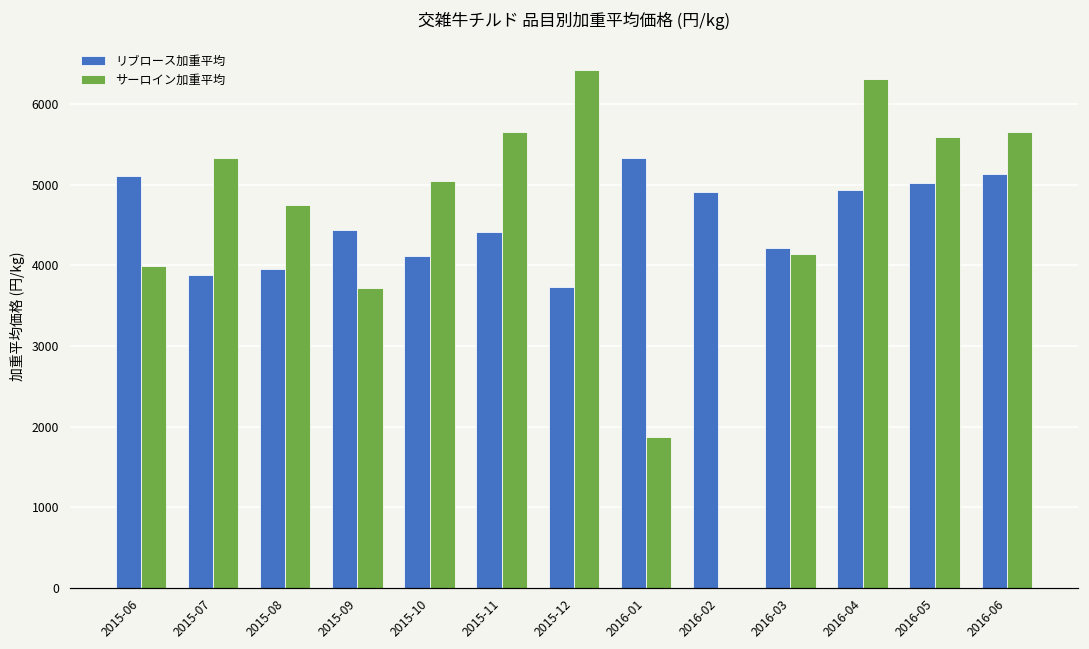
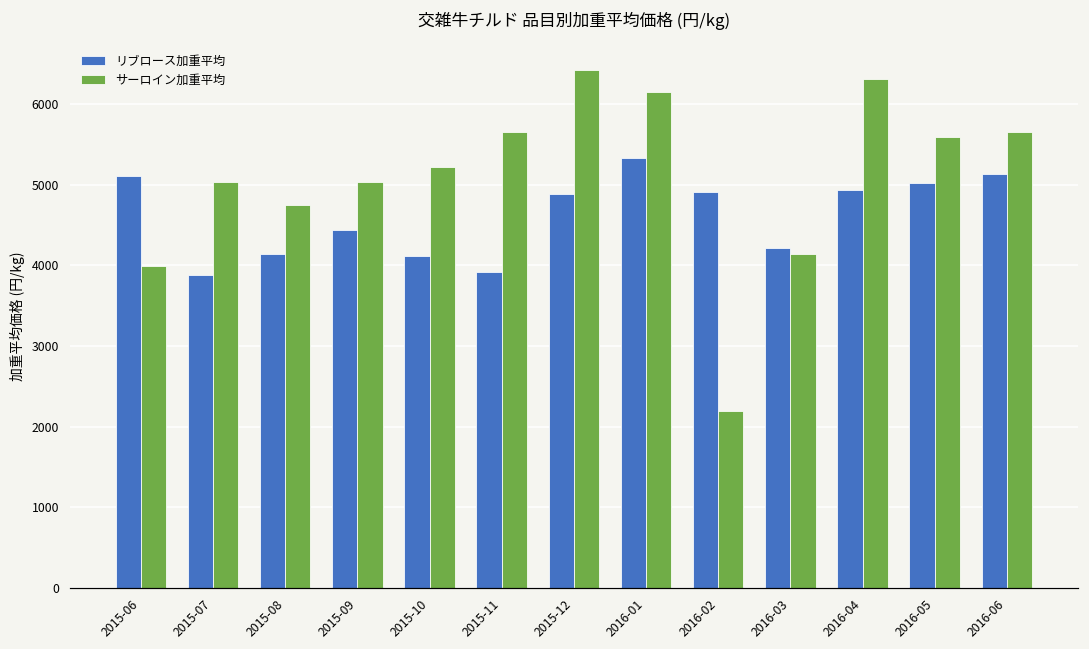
サーロイン加重平均, 2015-07: 5300 -> 5000
リブロース加重平均, 2015-08: 4000 -> 4100
サーロイン加重平均, 2015-09: 3700 -> 5000
サーロイン加重平均, 2015-10: 5000 -> 5200
リブロース加重平均, 2015-11: 4400 -> 3900
リブロース加重平均, 2015-12: 3700 -> 4900
サーロイン加重平均, 2016-01: 1900 -> 6200
サーロイン加重平均, 2016-02: 0 -> 2200
